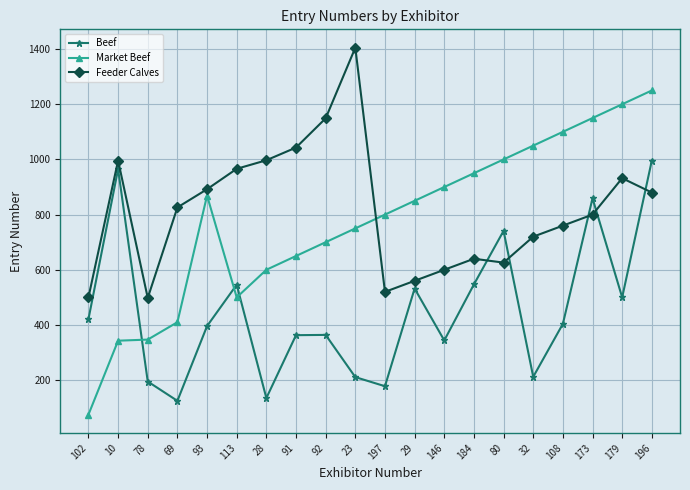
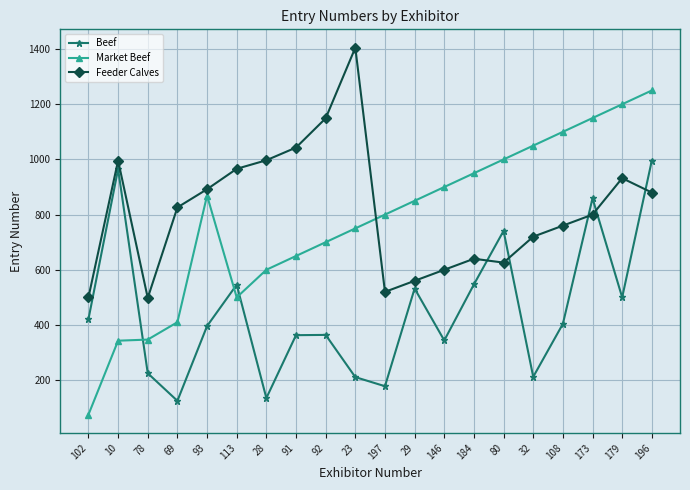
Beef, 78: 200 -> 230
